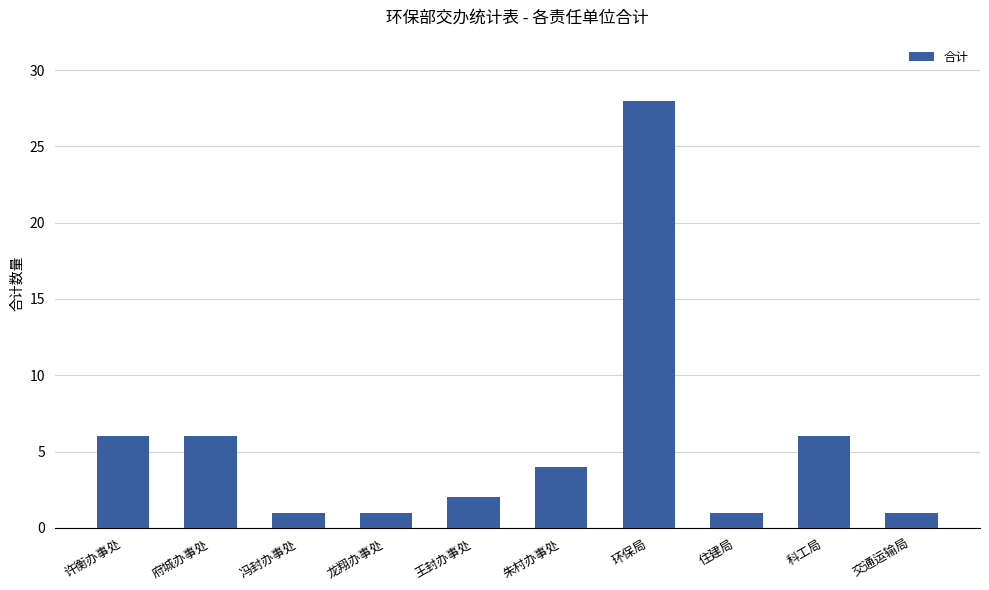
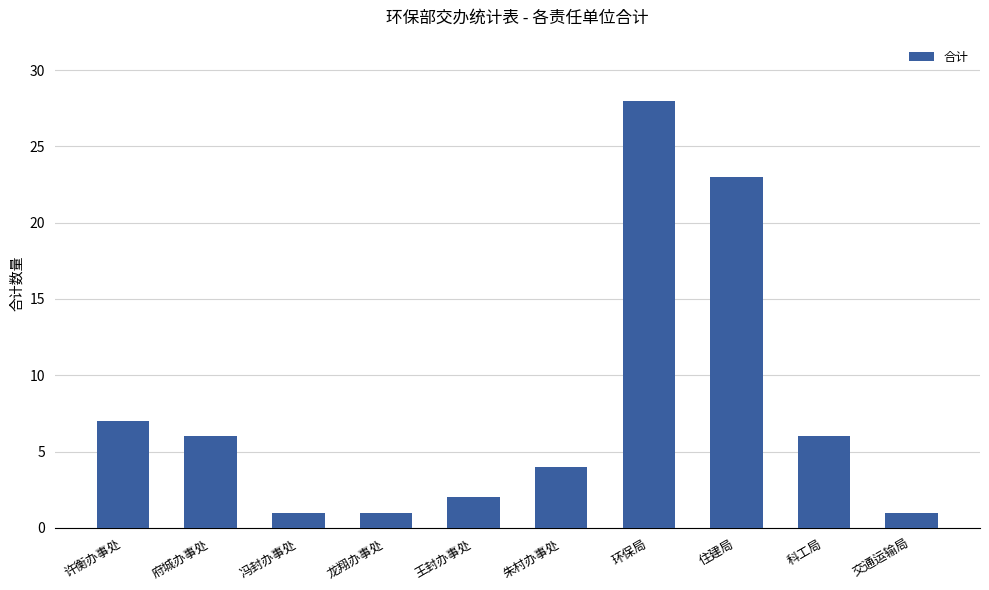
许衡办事处: 6 -> 7
住建局: 1 -> 23
